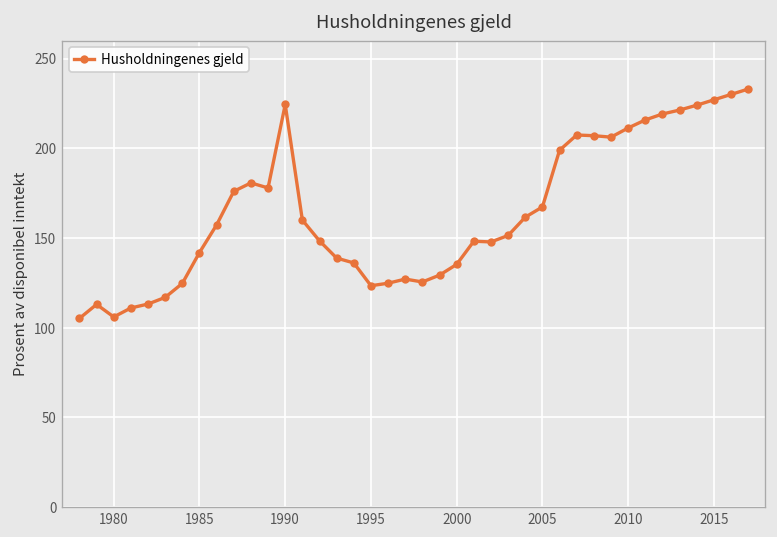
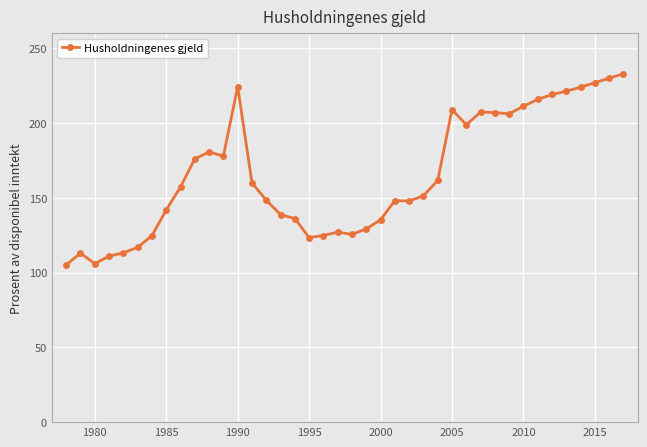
2005: 167 -> 209
